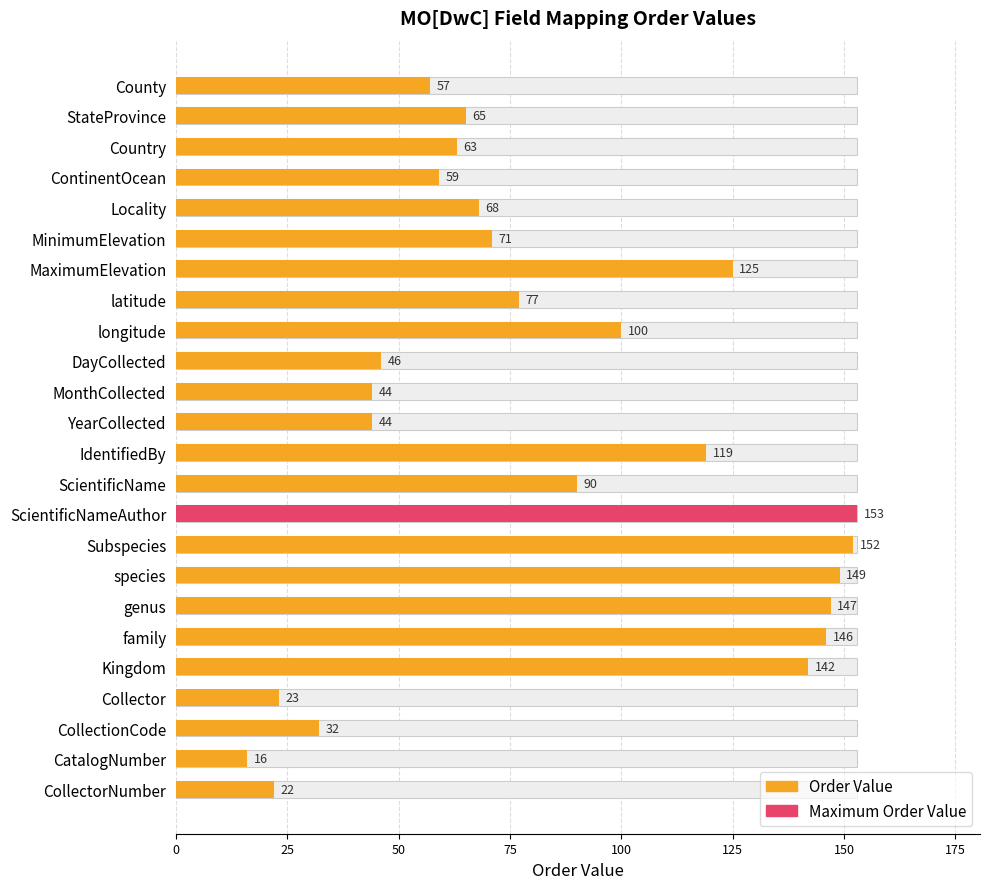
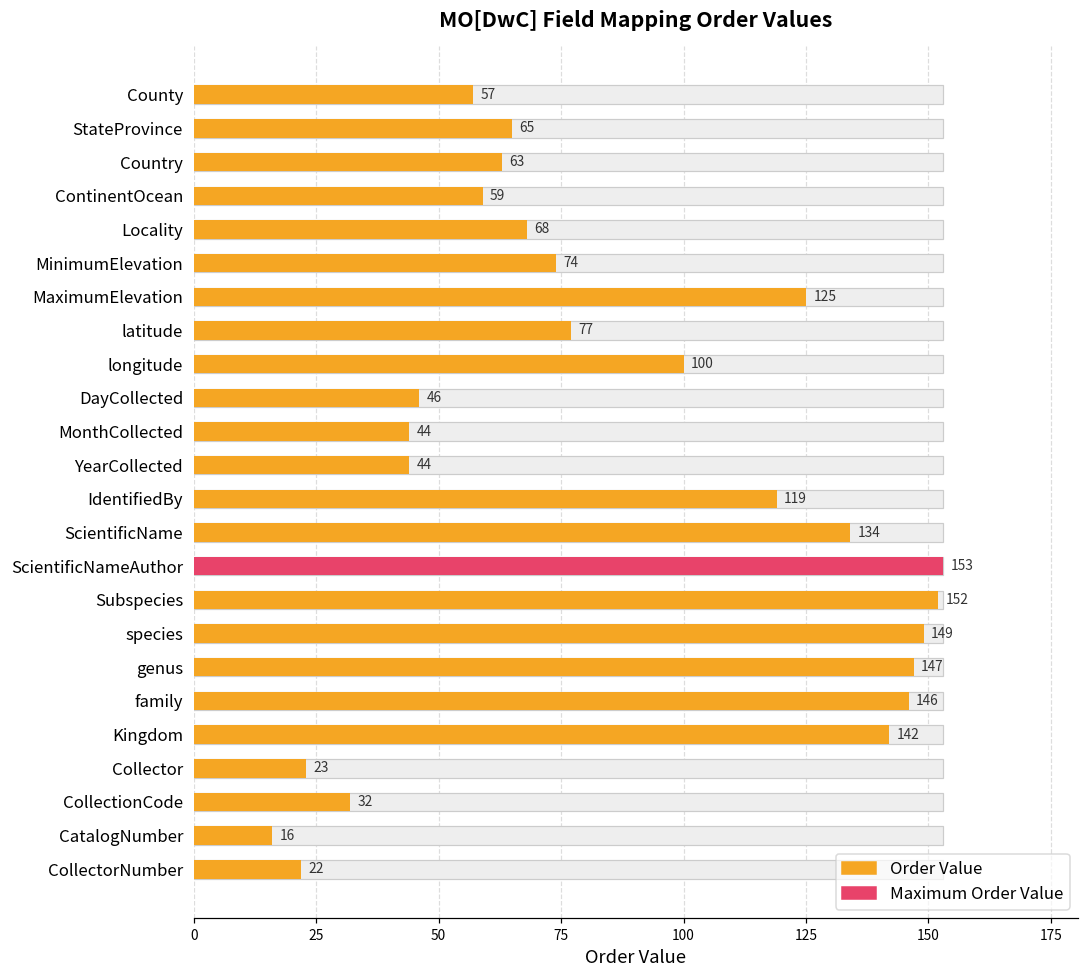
Order Value, MinimumElevation: 71 -> 74
Order Value, ScientificName: 90 -> 134
